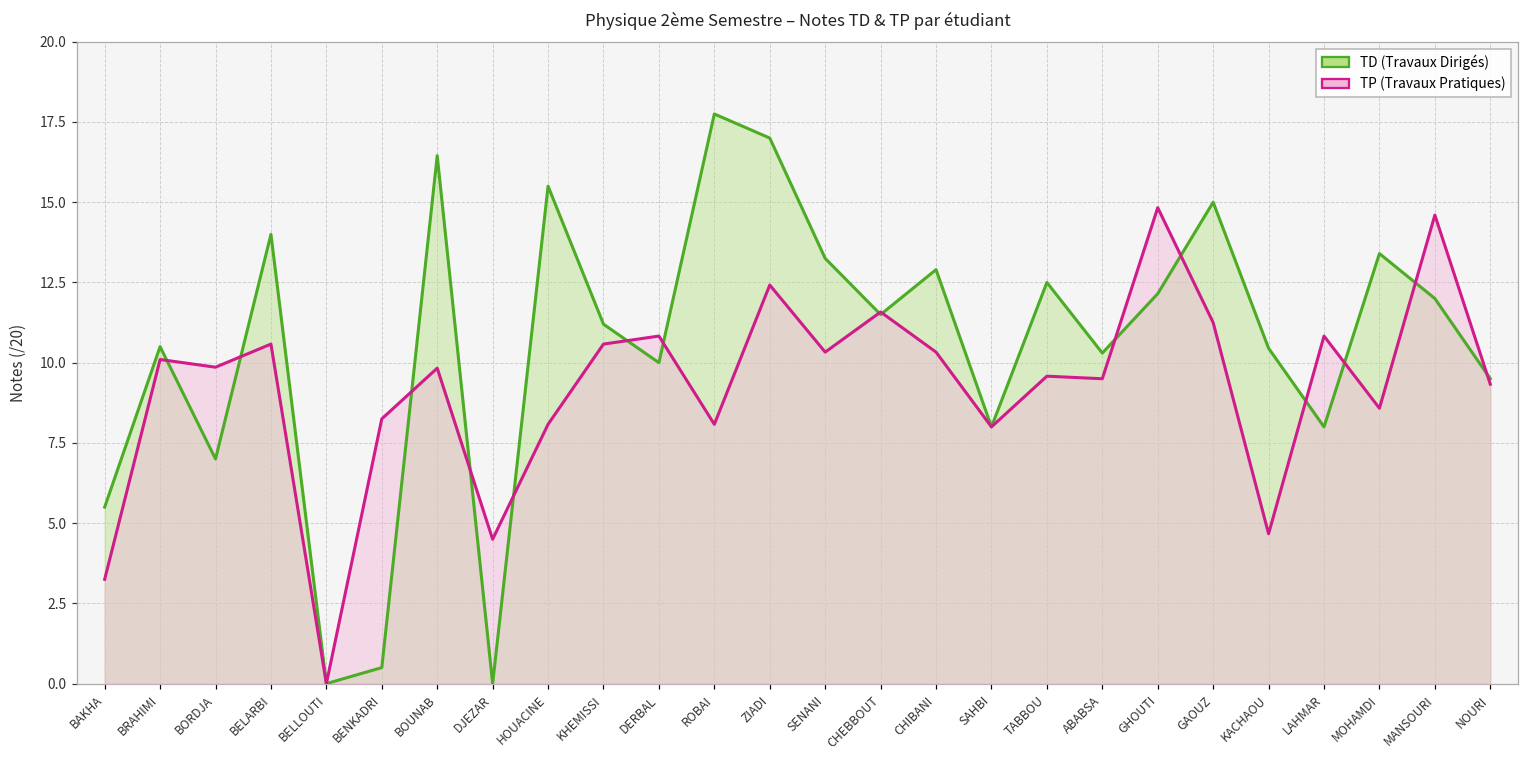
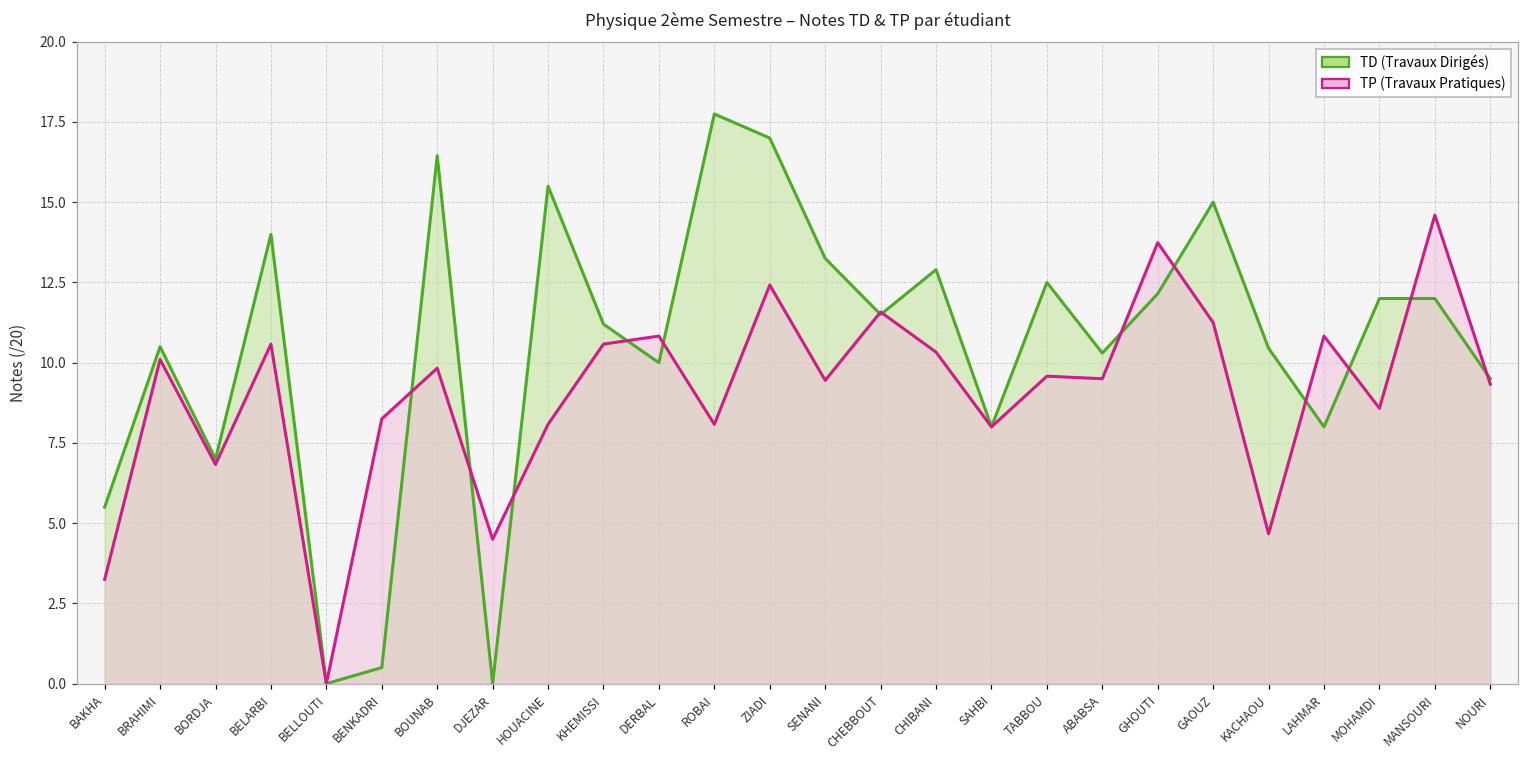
TP (Travaux Pratiques), BORDJA: 9.9 -> 6.8
TP (Travaux Pratiques), SENANI: 10.3 -> 9.5
TP (Travaux Pratiques), GHOUTI: 14.8 -> 13.7
TD (Travaux Dirigés), MOHAMDI: 13.4 -> 12.0
